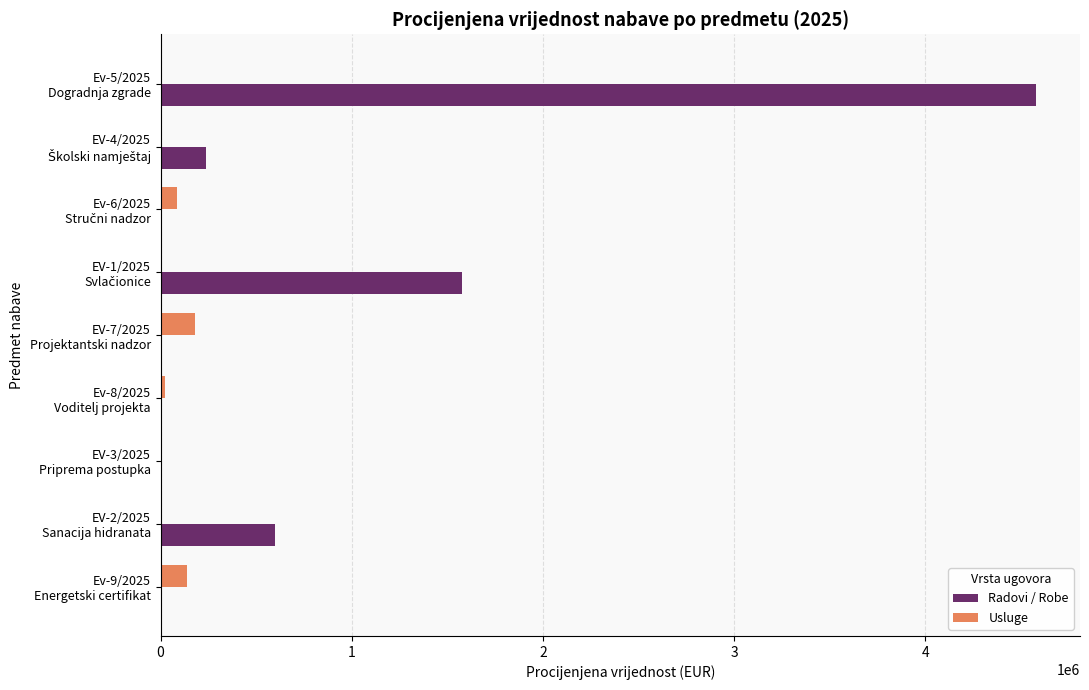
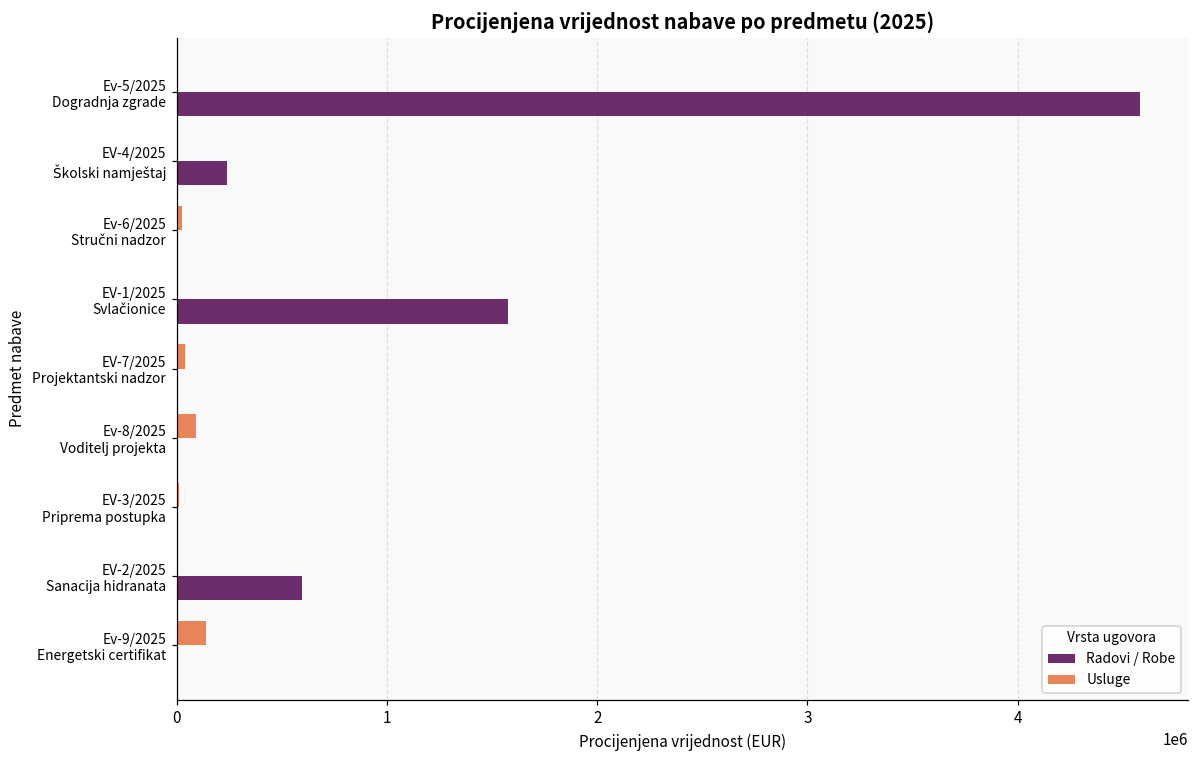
Usluge, Ev-6/2025 Stručni nadzor: 90000 -> 30000
Usluge, EV-7/2025 Projektantski nadzor: 180000 -> 40000
Usluge, Ev-8/2025 Voditelj projekta: 30000 -> 90000
